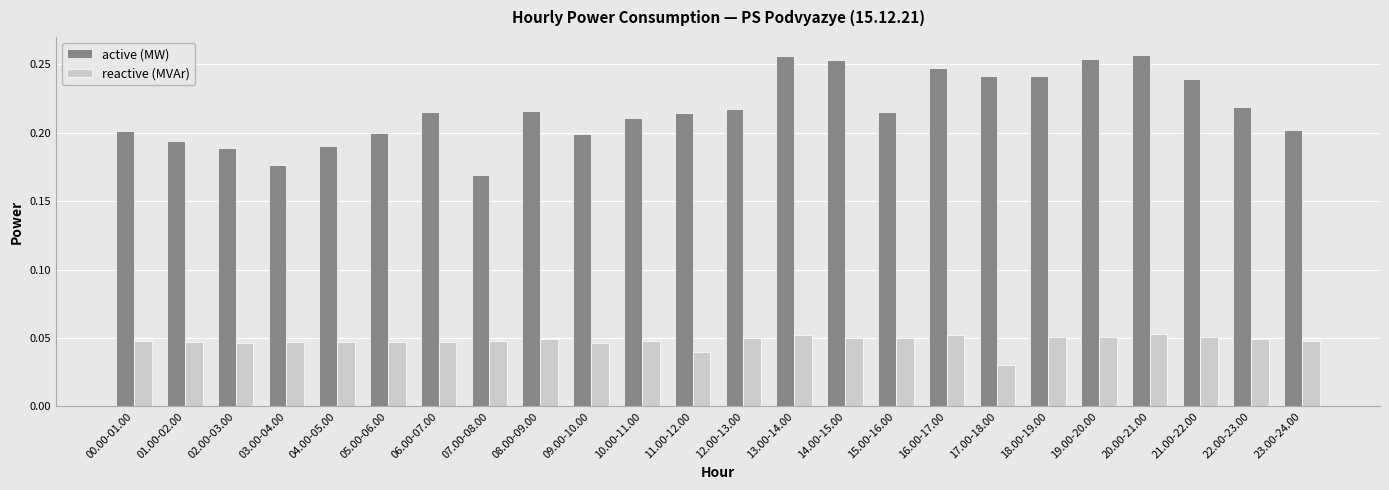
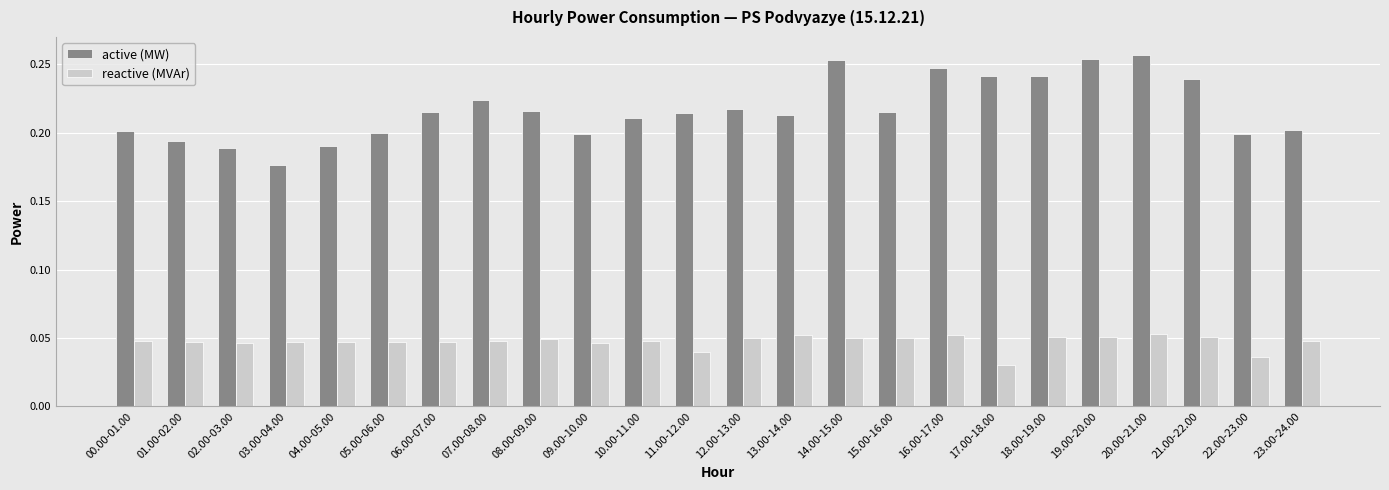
active (MW), 07.00-08.00: 0.169 -> 0.224
active (MW), 13.00-14.00: 0.256 -> 0.213
active (MW), 22.00-23.00: 0.219 -> 0.199
reactive (MVAr), 22.00-23.00: 0.049 -> 0.036
